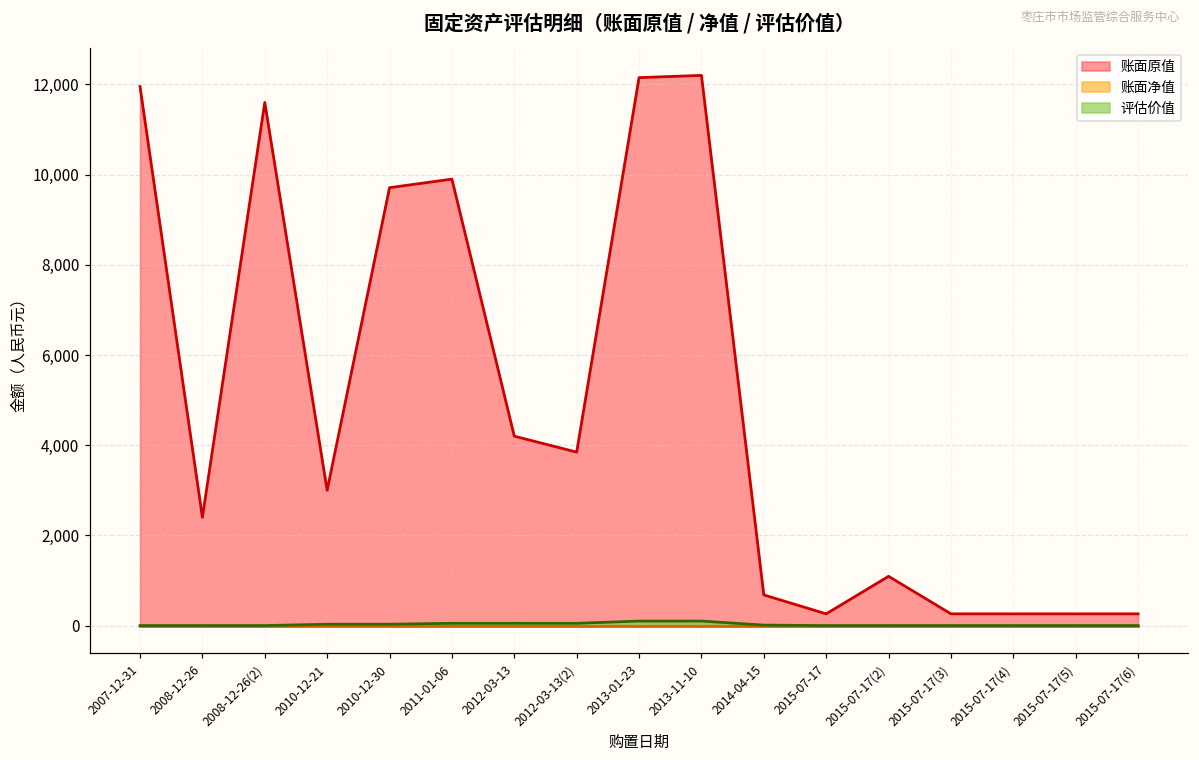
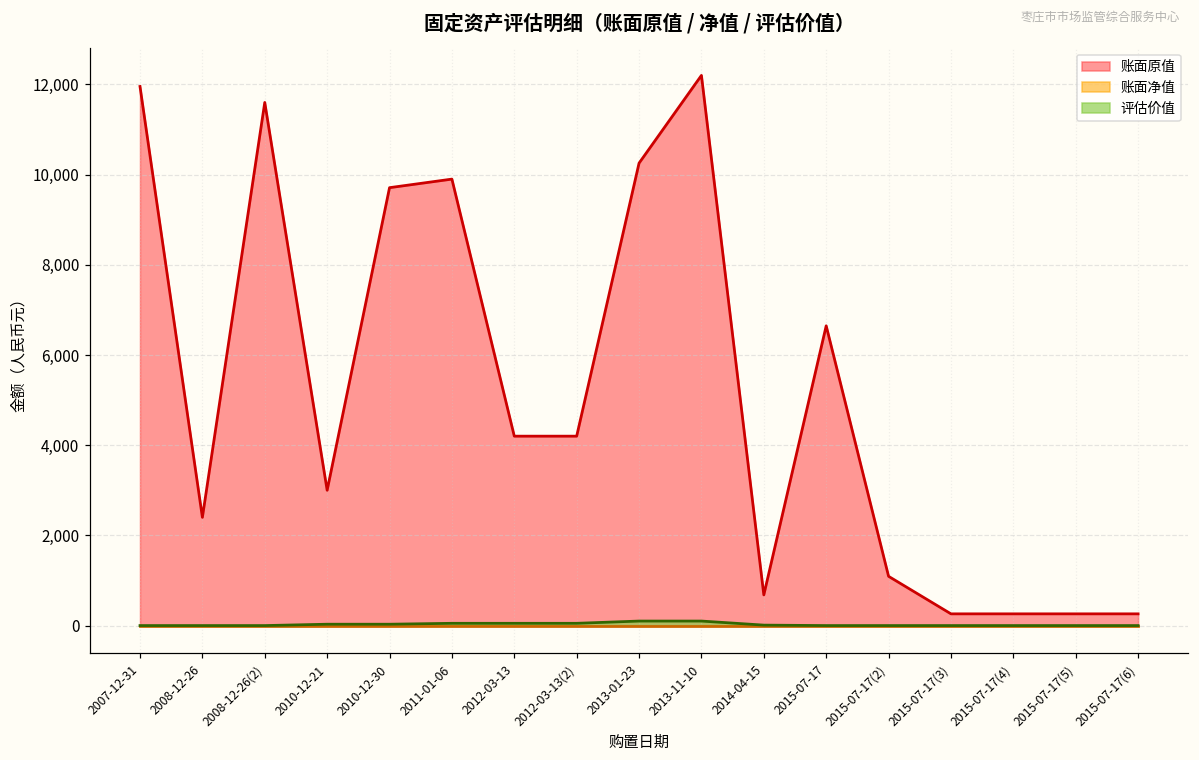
账面原值, 2012-03-13(2): 3,800 -> 4,200
账面原值, 2013-01-23: 12,200 -> 10,300
账面原值, 2015-07-17: 300 -> 6,600
